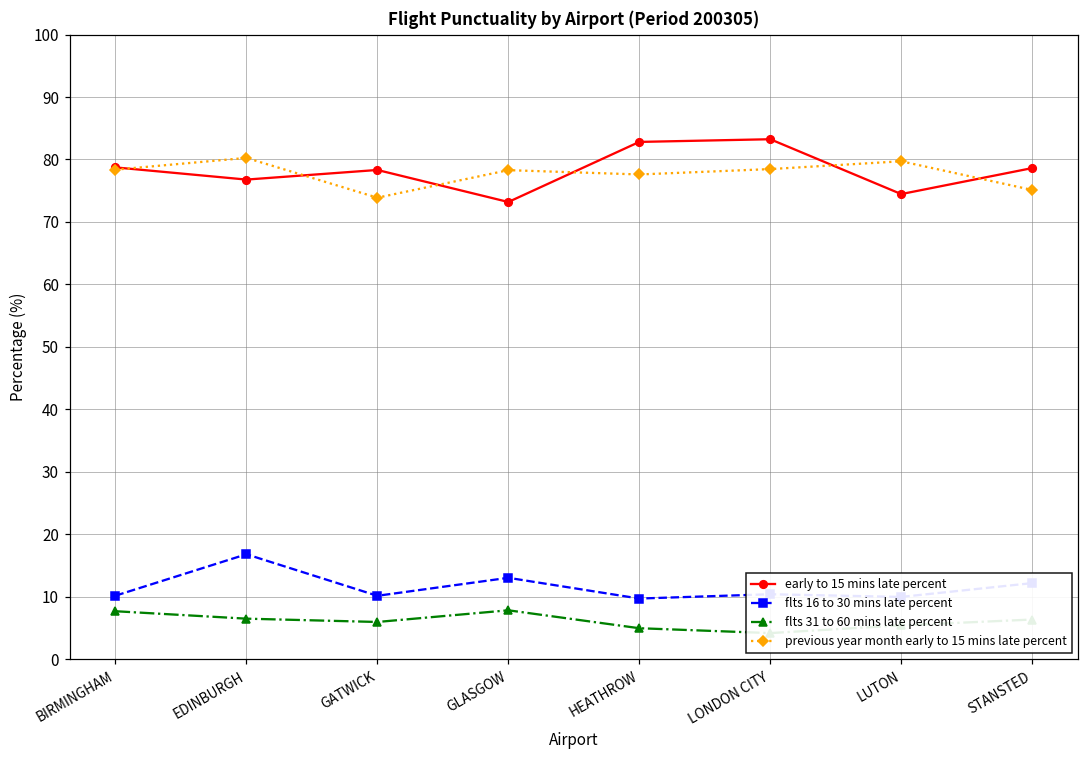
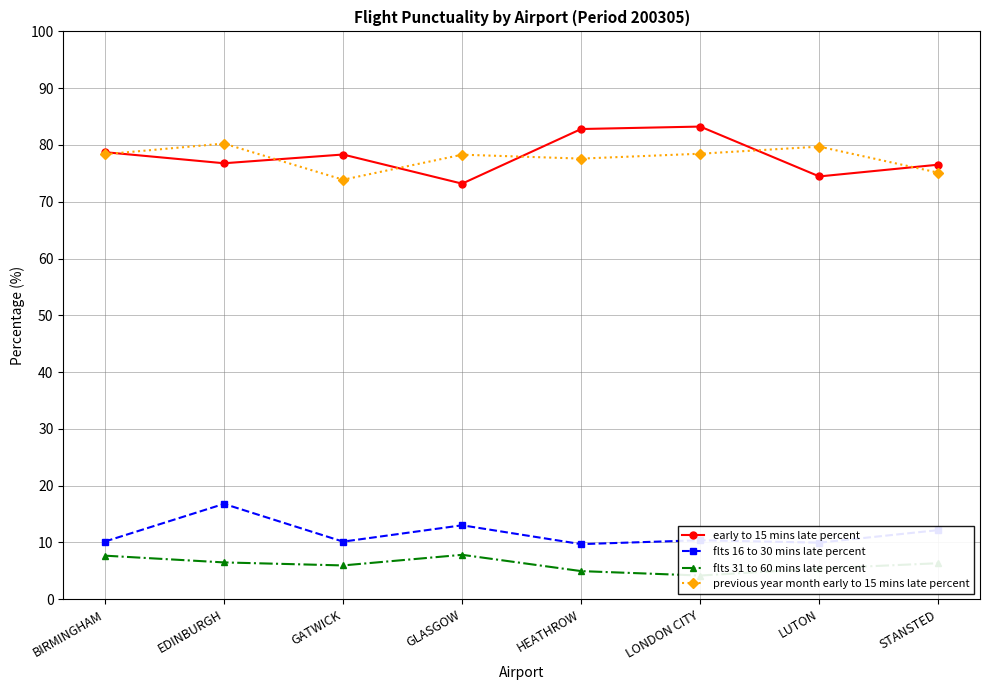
early to 15 mins late percent, STANSTED: 79 -> 77
